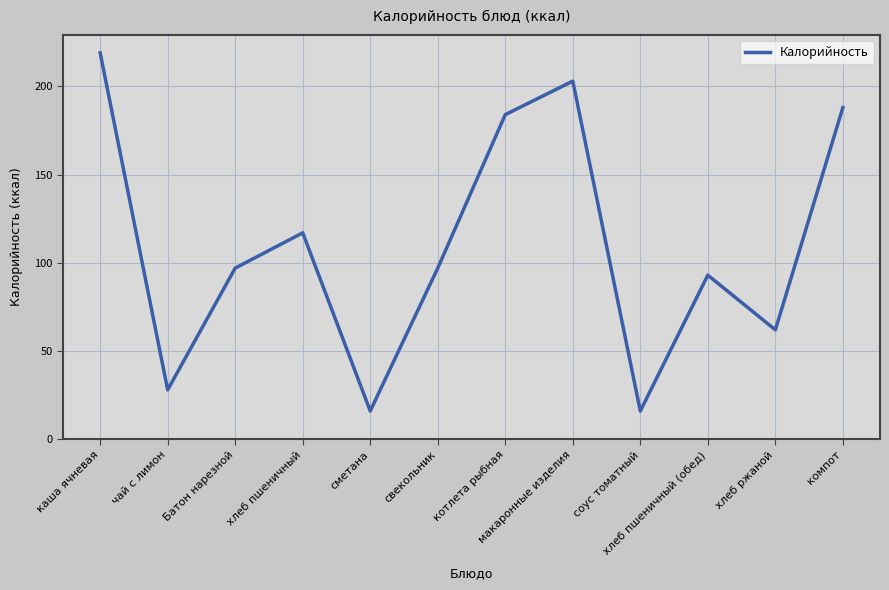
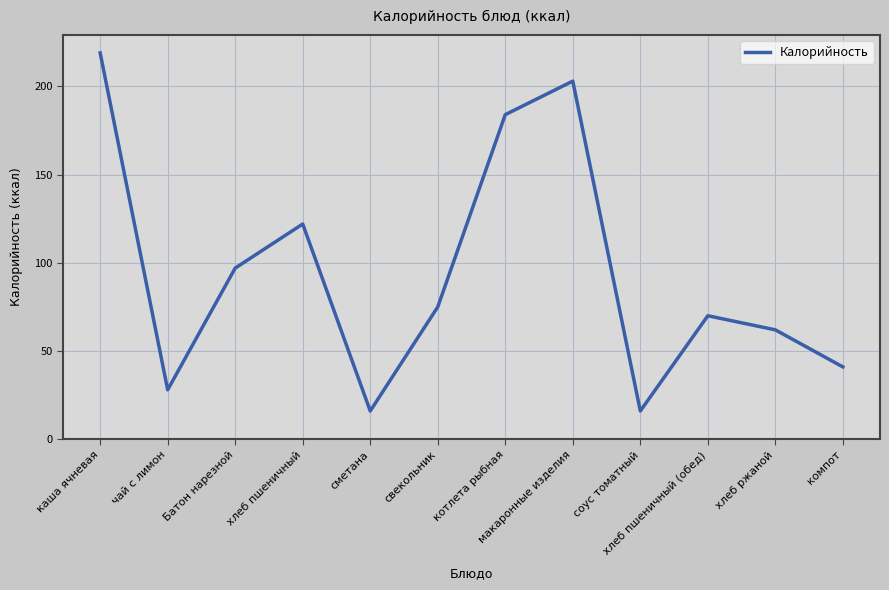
хлеб пшеничный: 117 -> 122
свекольник: 97 -> 75
хлеб пшеничный (обед): 93 -> 70
компот: 188 -> 41
